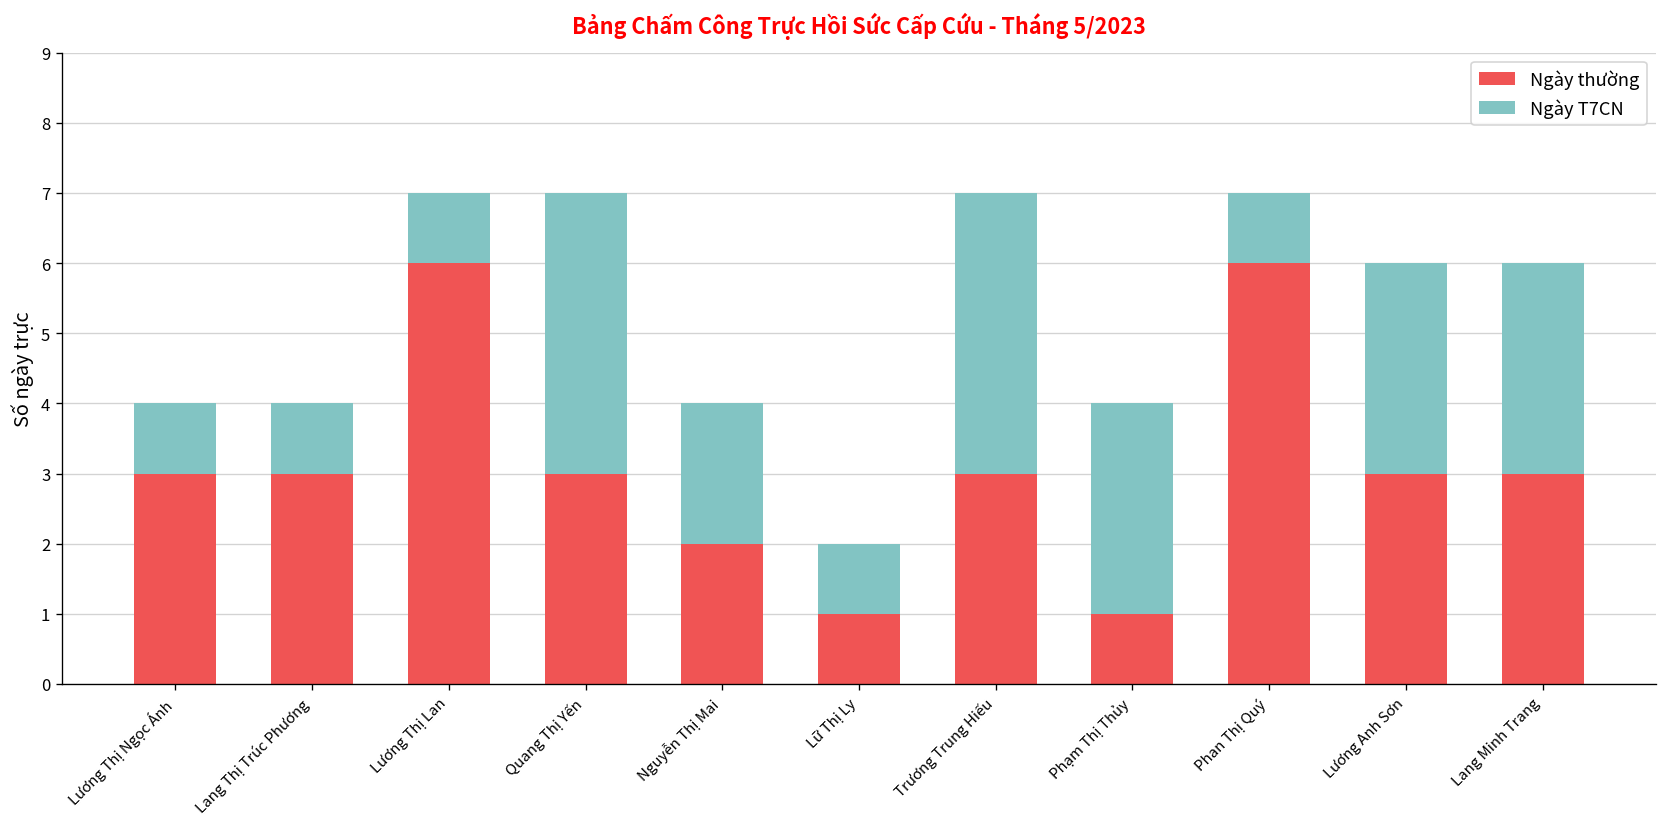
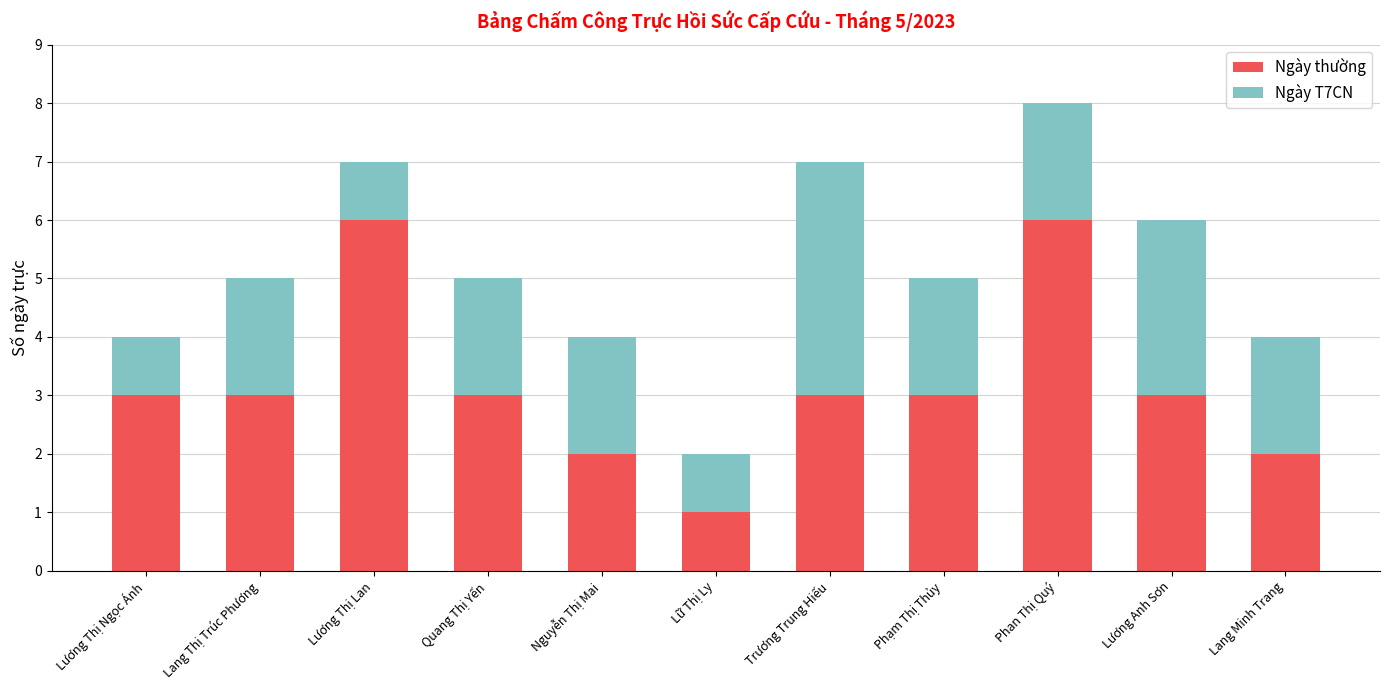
Ngày T7CN, Lang Thị Trúc Phương: 1 -> 2
Ngày T7CN, Quang Thị Yến: 4 -> 2
Ngày thường, Phạm Thị Thủy: 1 -> 3
Ngày T7CN, Phạm Thị Thủy: 3 -> 2
Ngày T7CN, Phan Thị Quý: 1 -> 2
Ngày thường, Lang Minh Trang: 3 -> 2
Ngày T7CN, Lang Minh Trang: 3 -> 2
